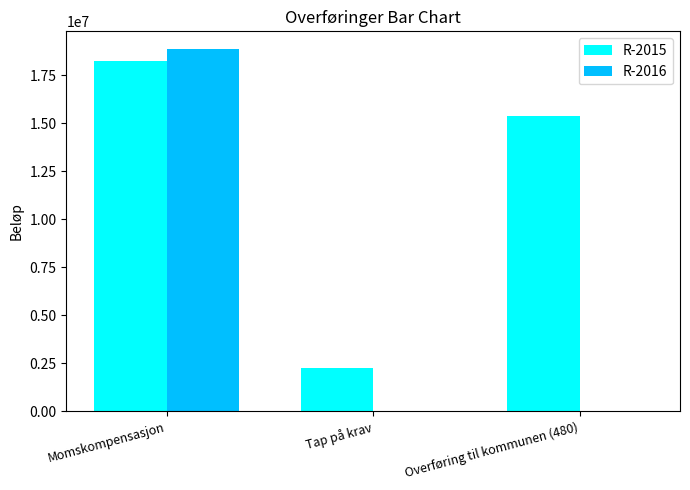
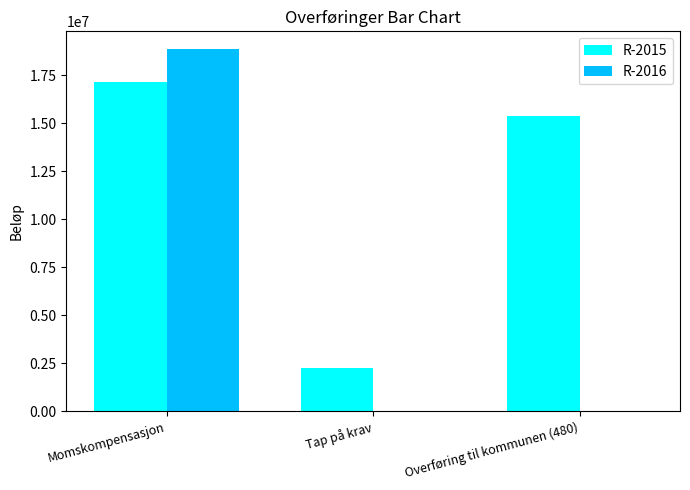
R-2015, Momskompensasjon: 18200000 -> 17200000
